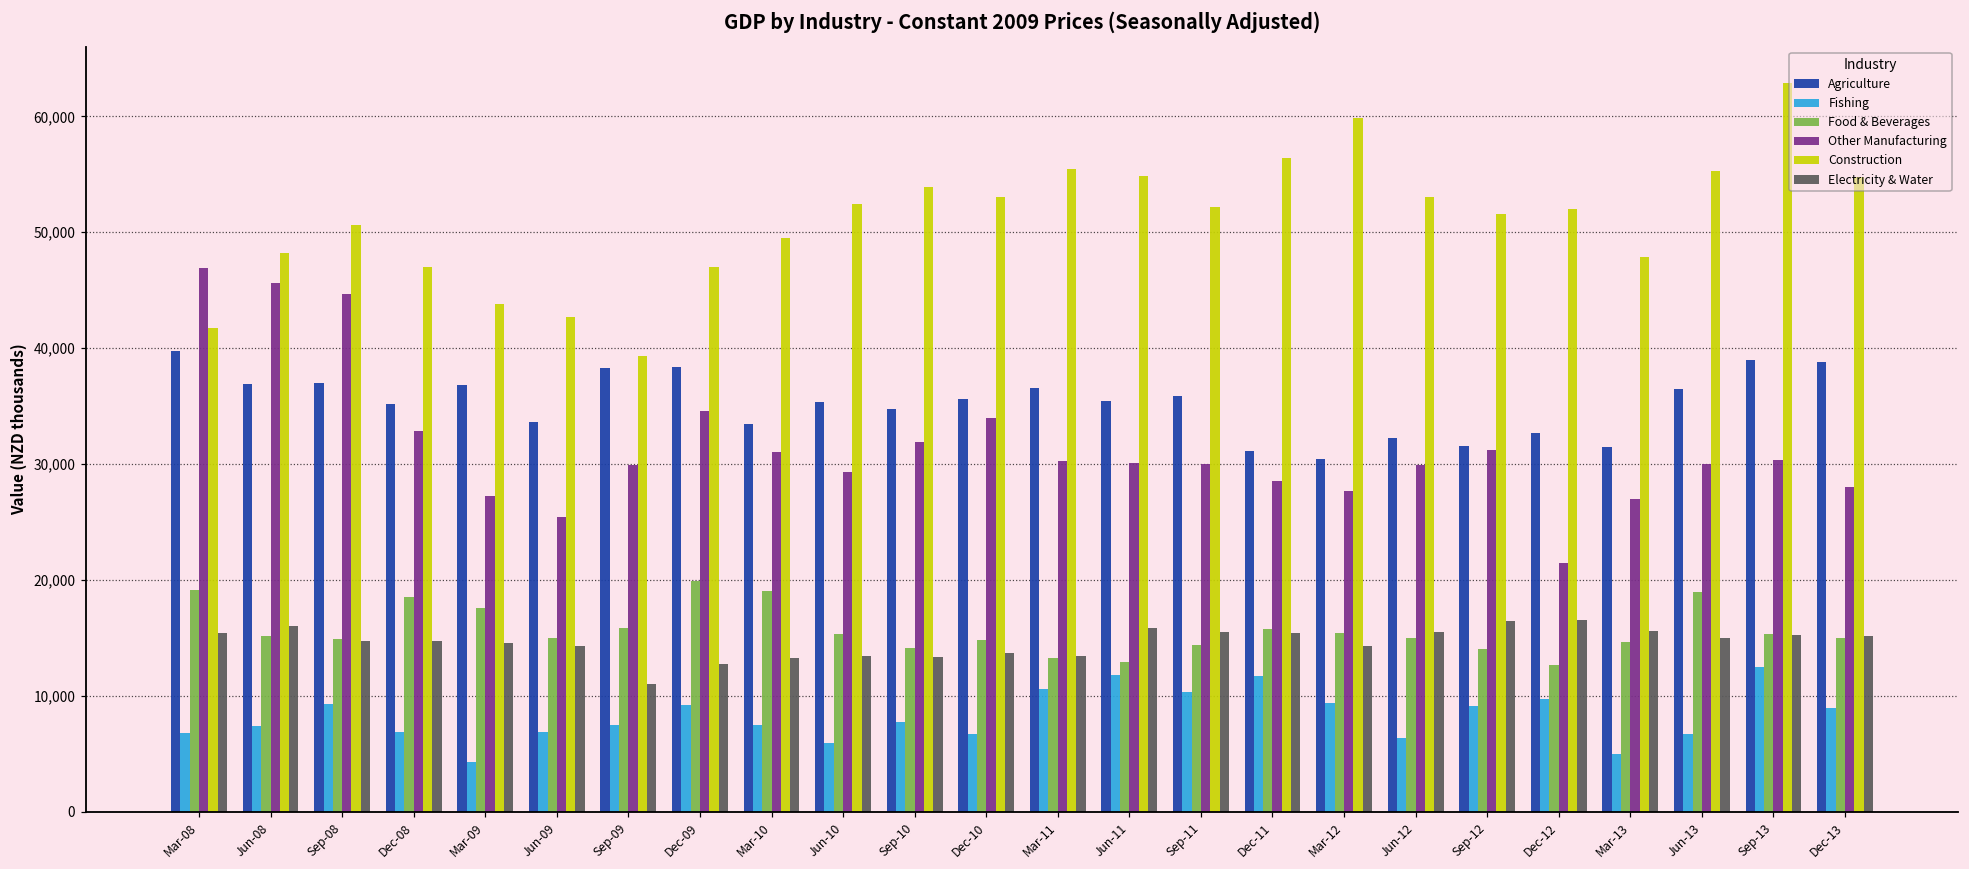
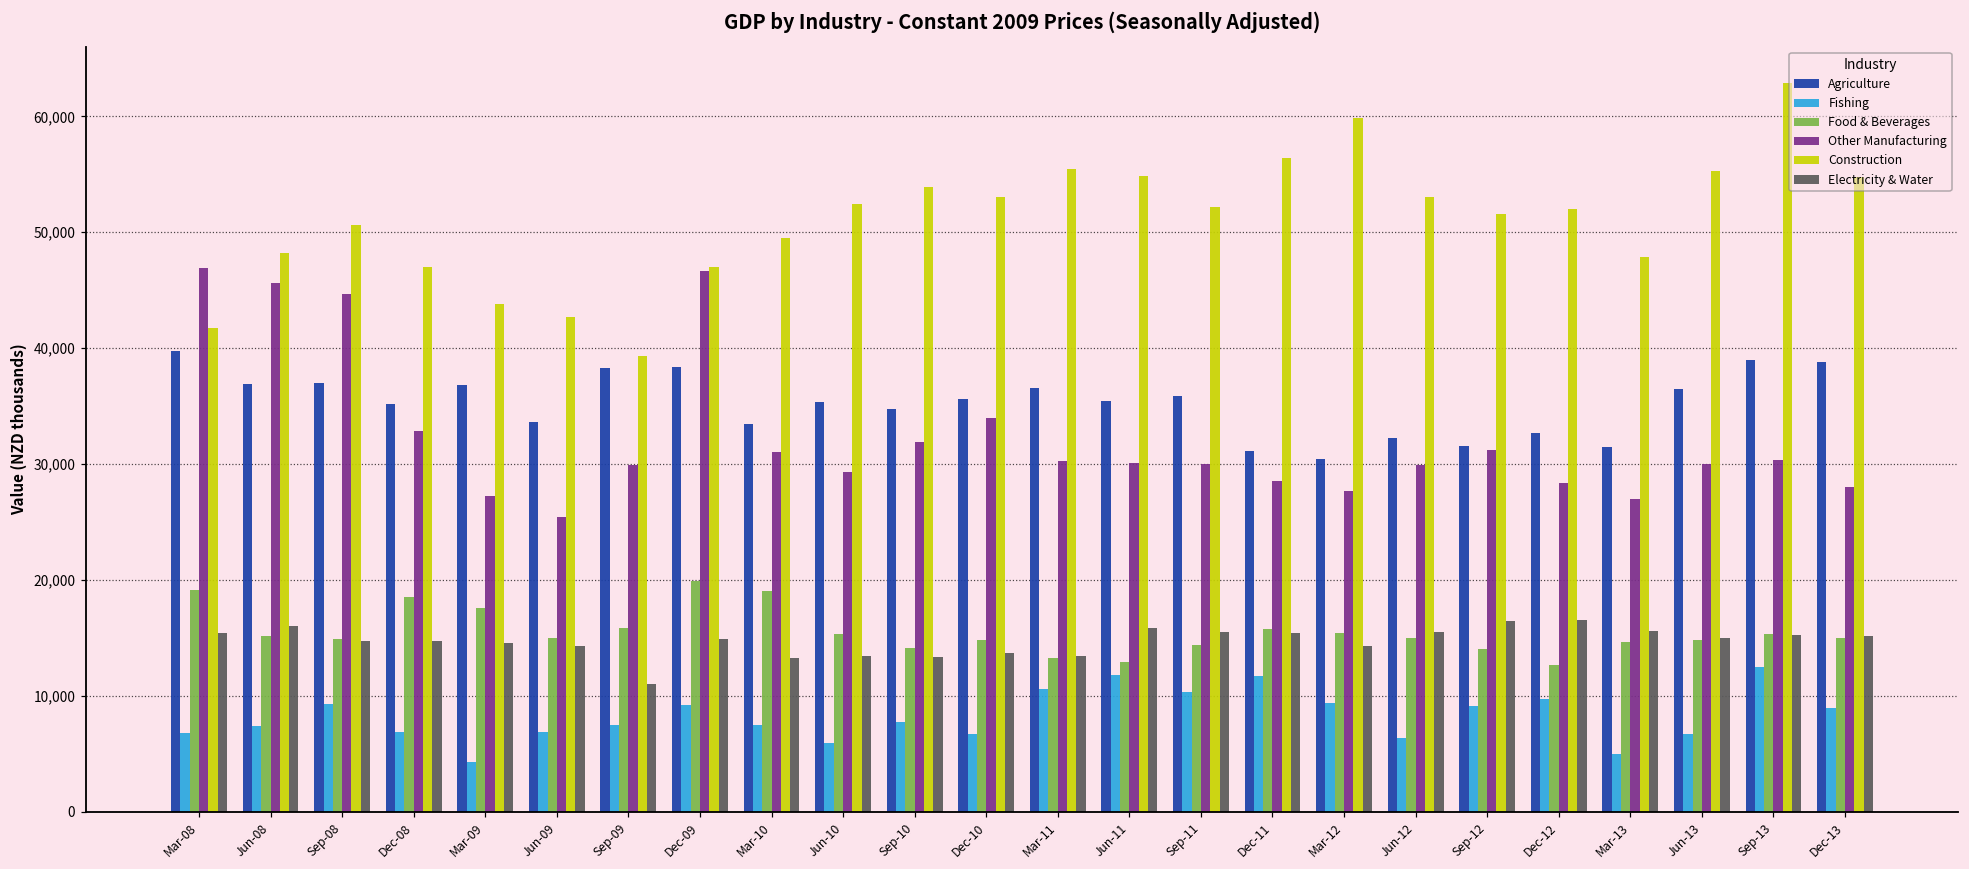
Other Manufacturing, Dec-09: 34,600 -> 46,700
Electricity & Water, Dec-09: 12,700 -> 14,900
Other Manufacturing, Dec-12: 21,500 -> 28,400
Food & Beverages, Jun-13: 18,900 -> 14,800
